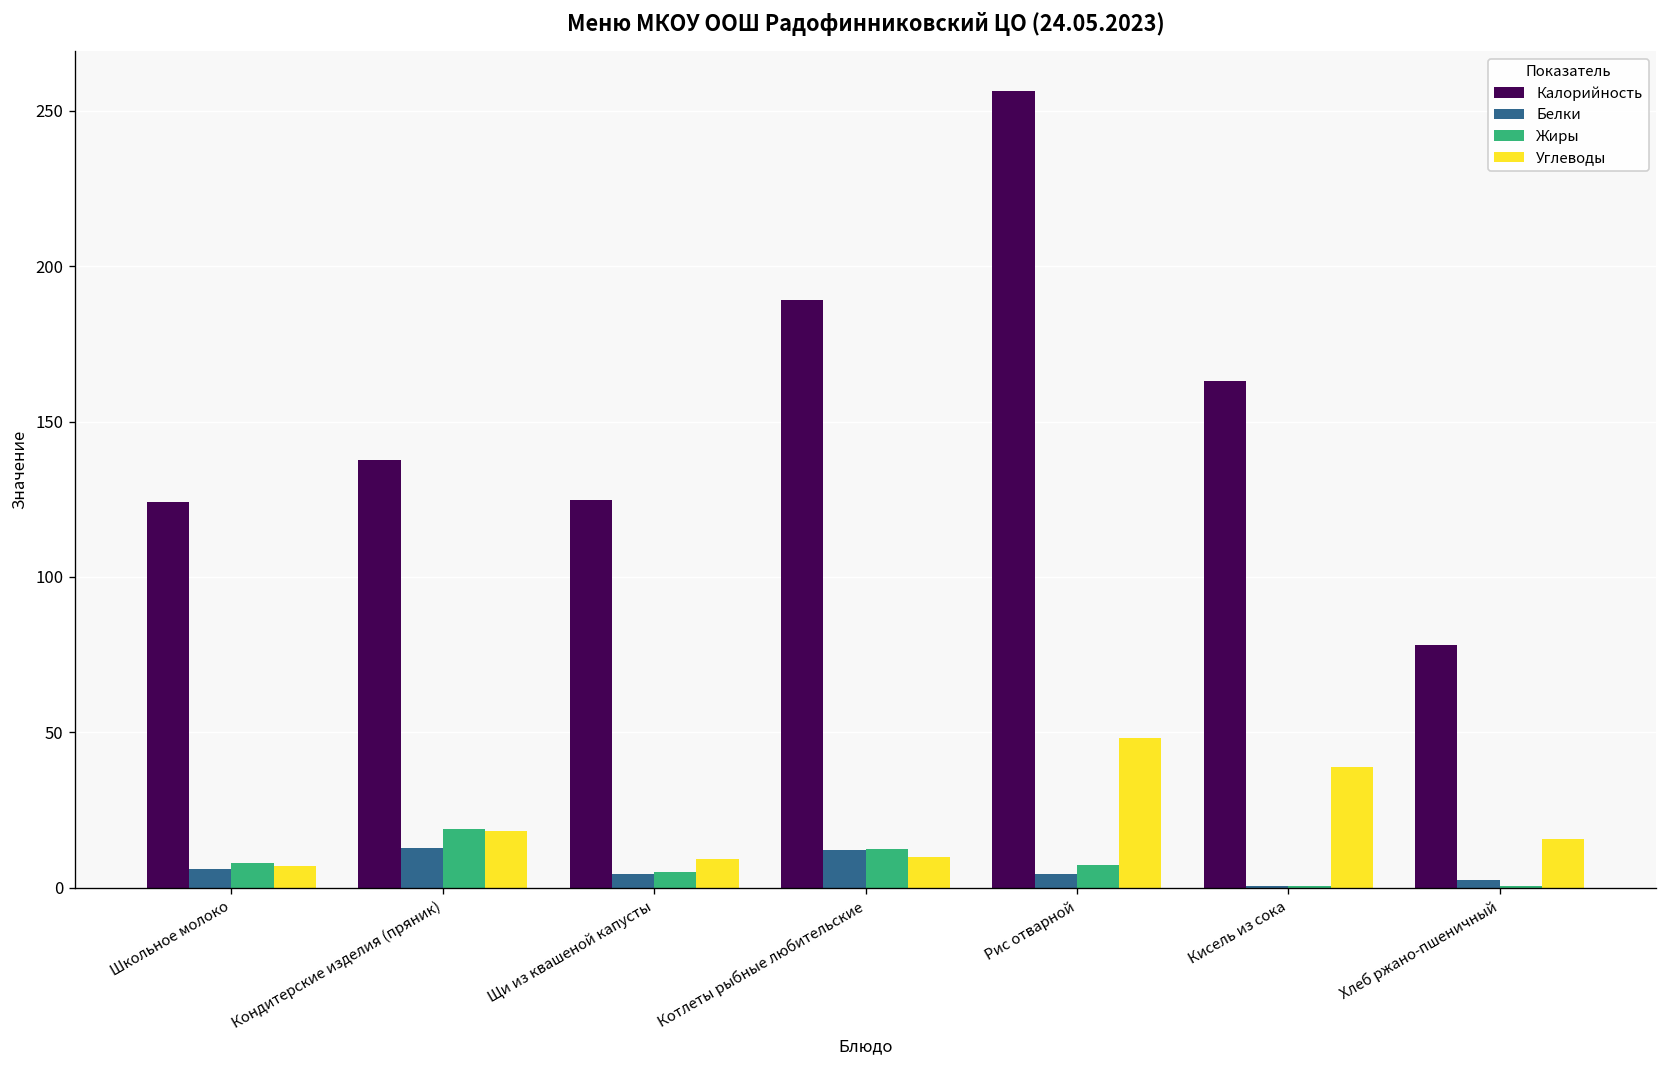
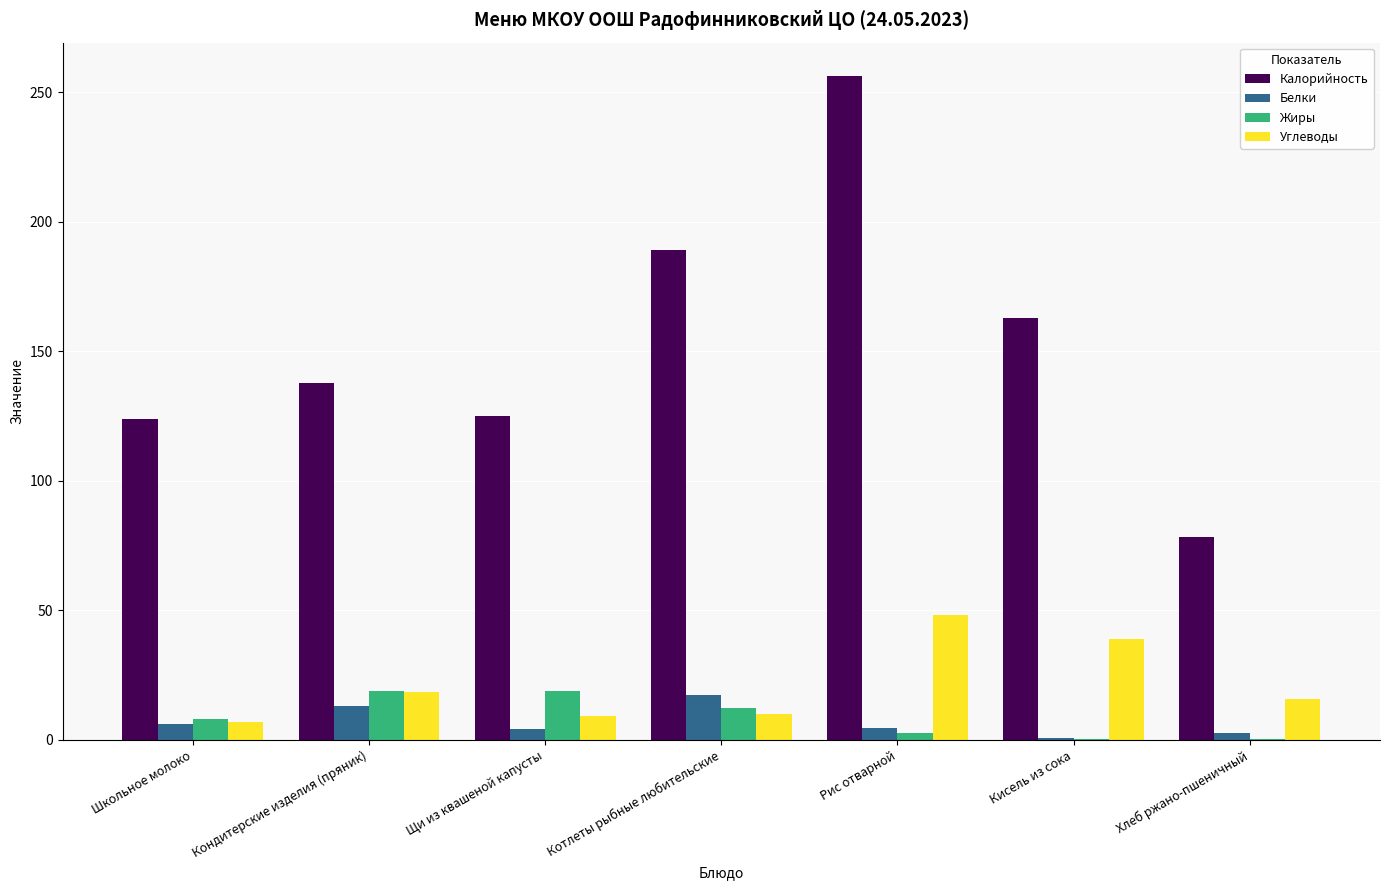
Жиры, Щи из квашеной капусты: 5 -> 19
Белки, Котлеты рыбные любительские: 12 -> 18
Жиры, Рис отварной: 7 -> 3
